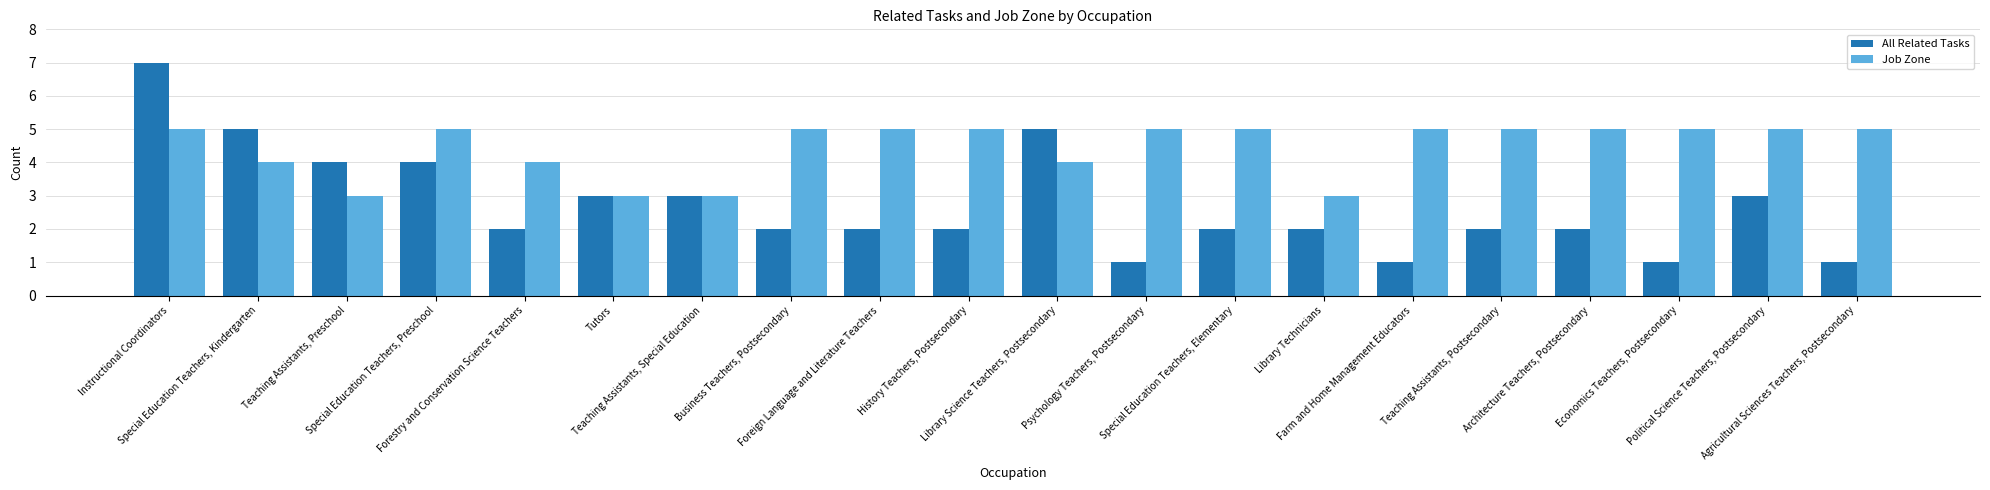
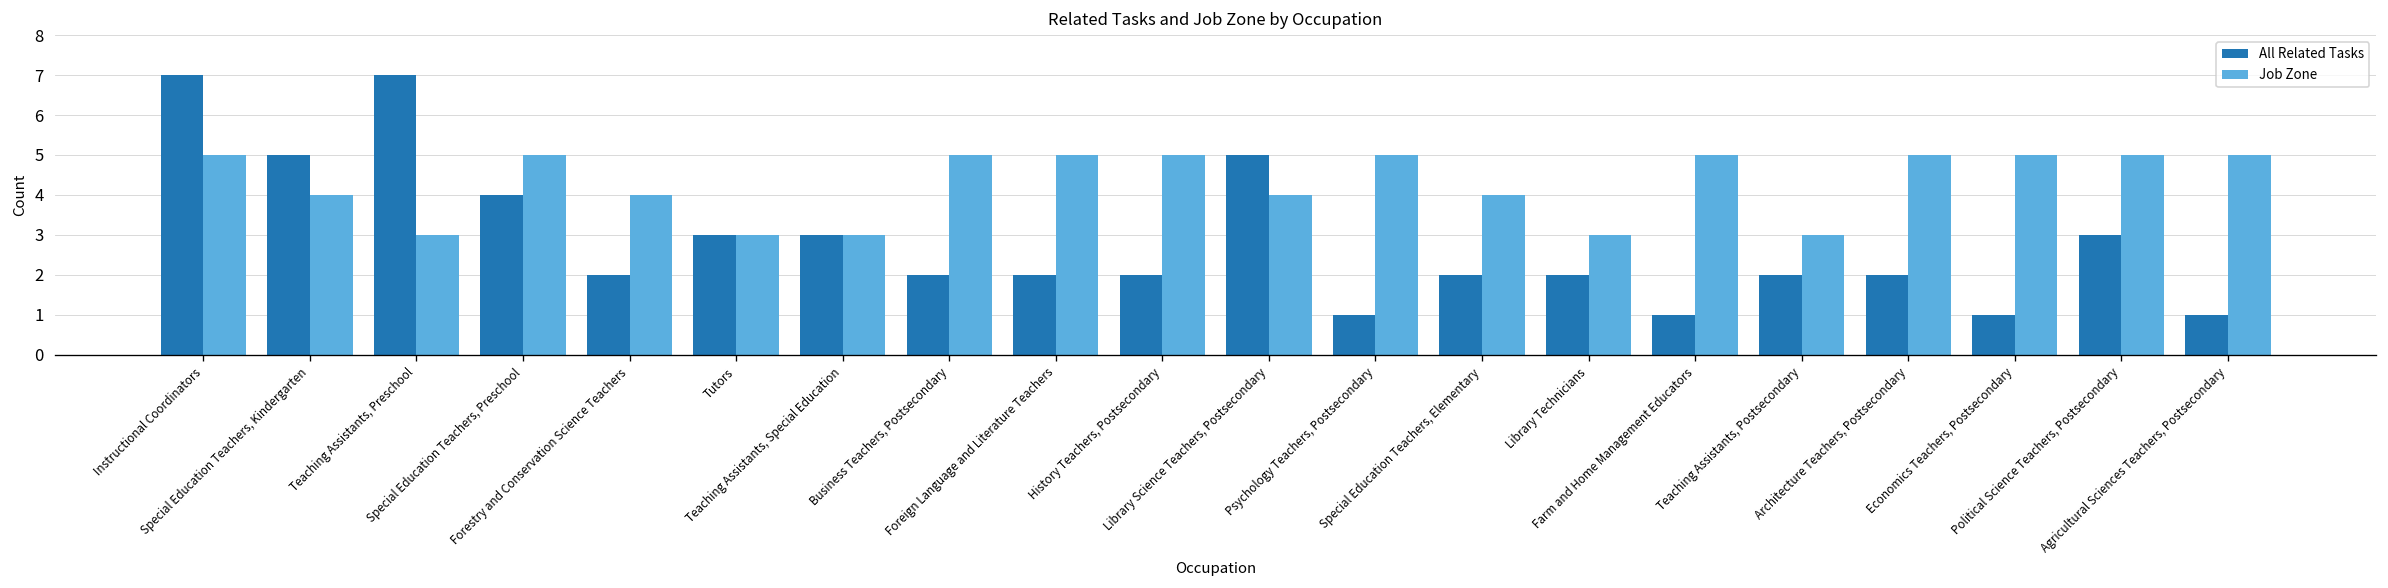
All Related Tasks, Teaching Assistants, Preschool: 4 -> 7
Job Zone, Special Education Teachers, Elementary: 5 -> 4
Job Zone, Teaching Assistants, Postsecondary: 5 -> 3
